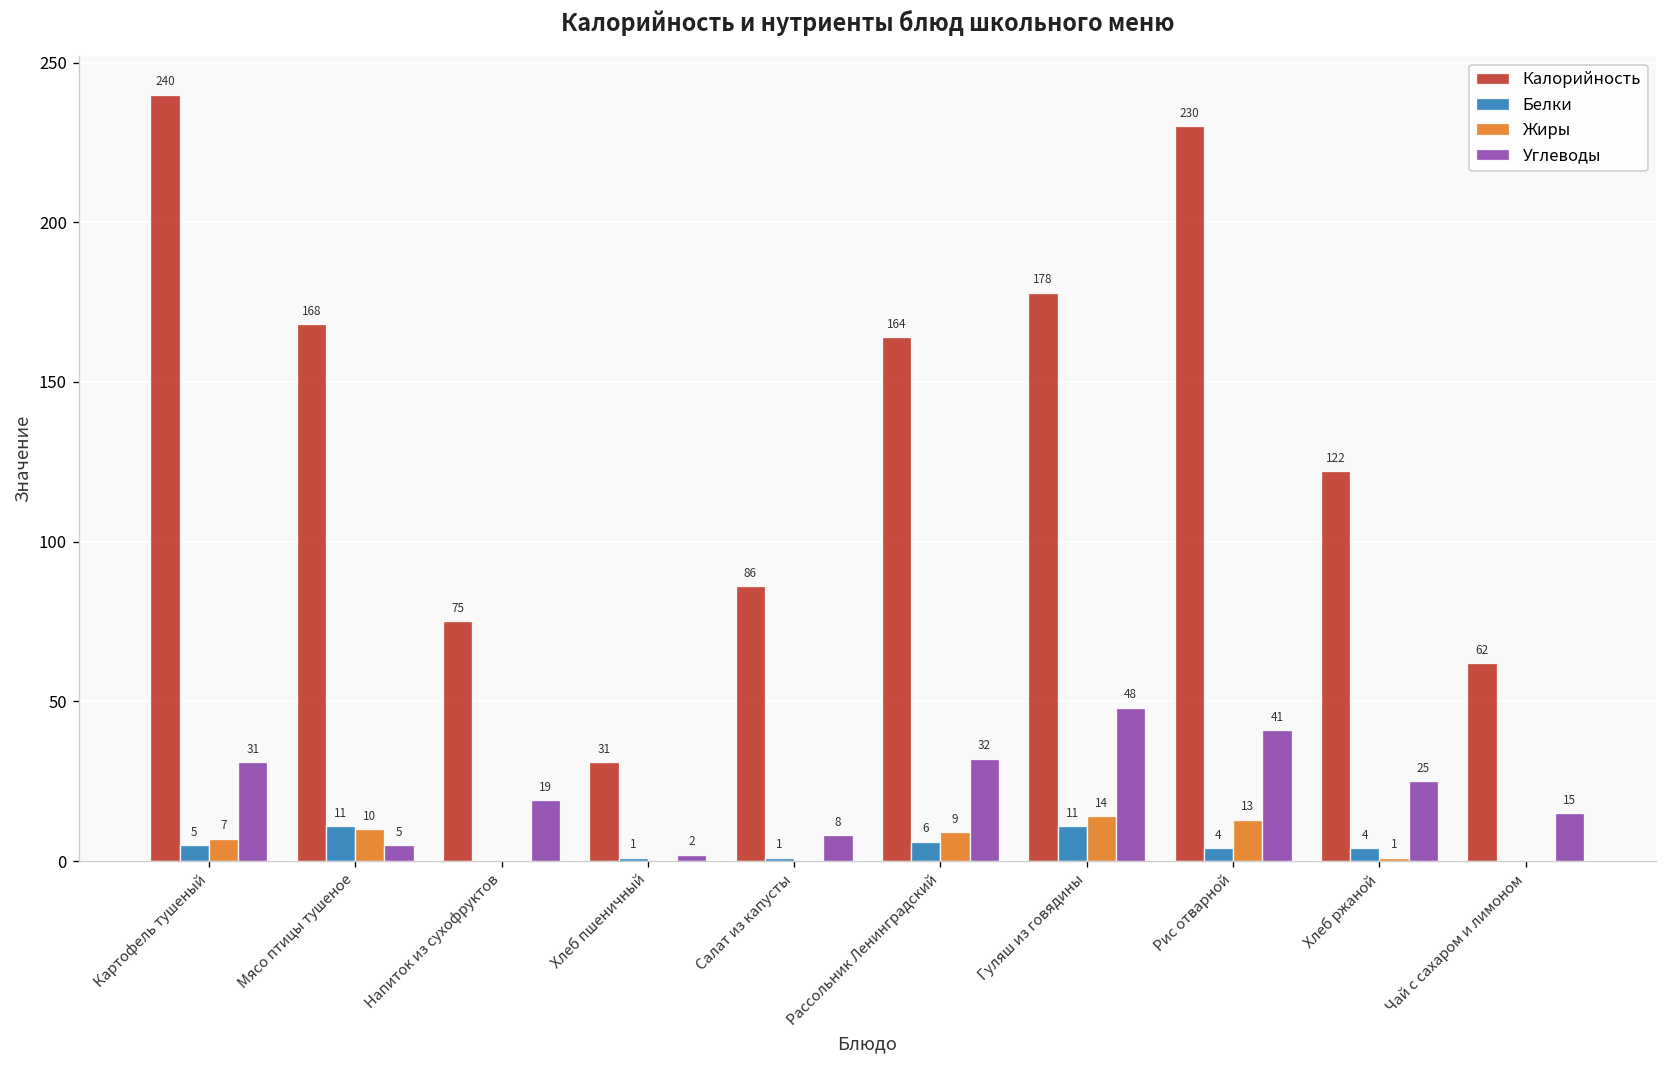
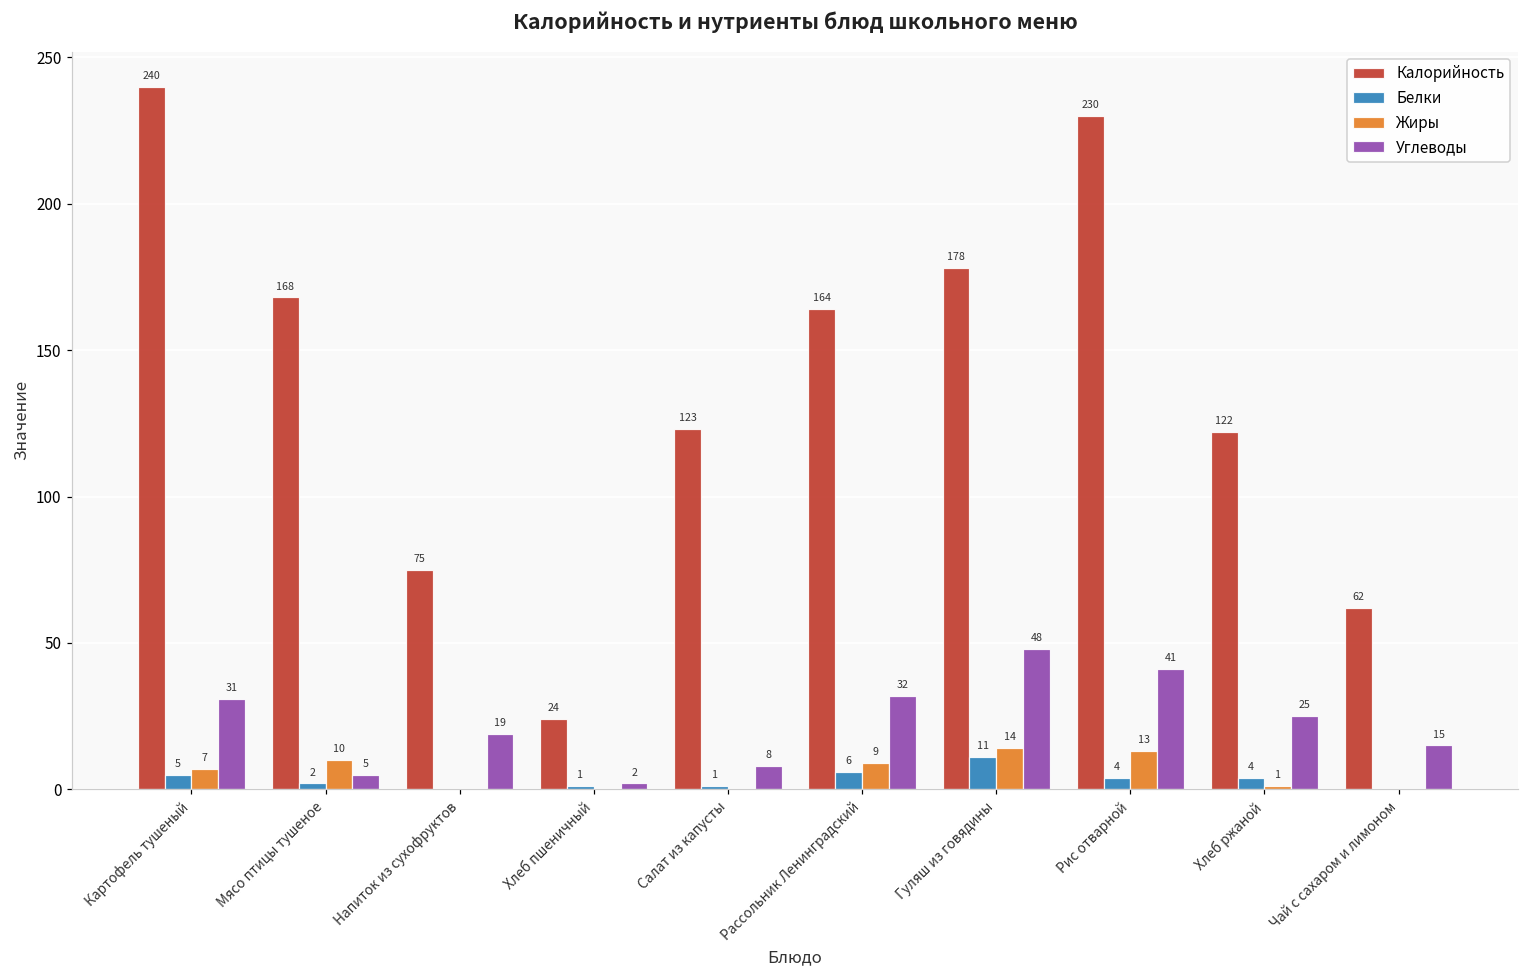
Белки, Мясо птицы тушеное: 11 -> 2
Калорийность, Хлеб пшеничный: 31 -> 24
Калорийность, Салат из капусты: 86 -> 123
